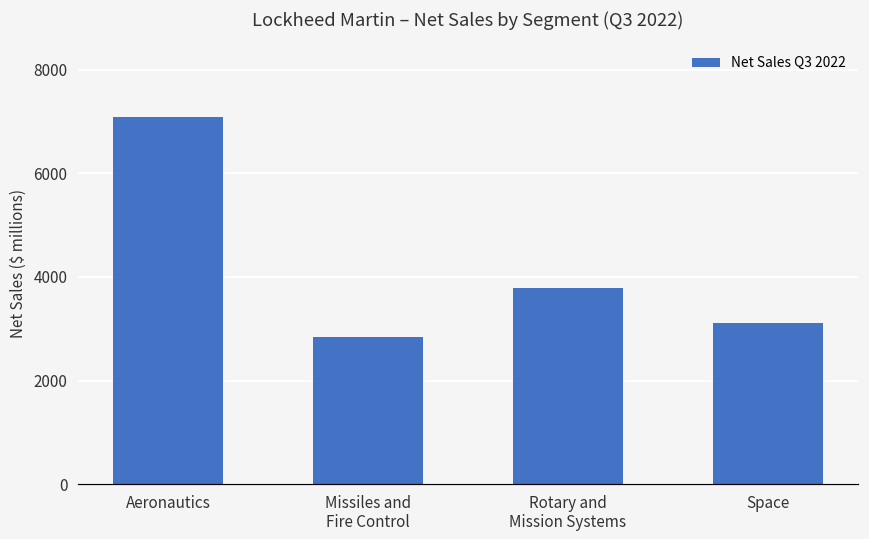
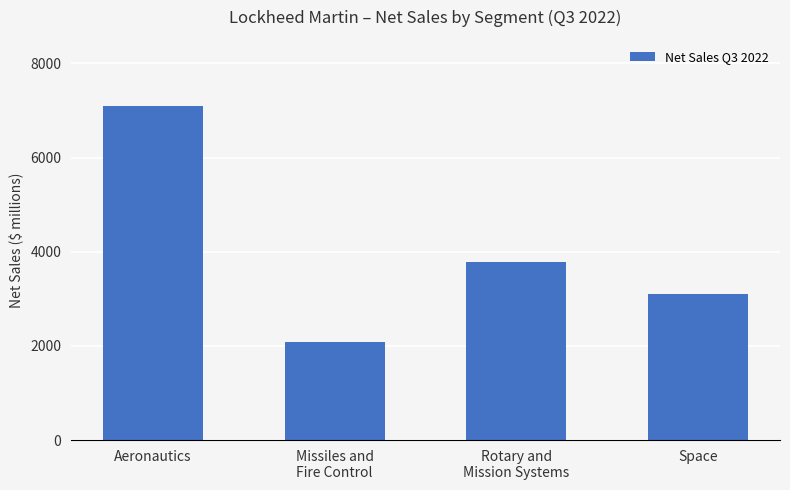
Missiles and Fire Control: 2800 -> 2100
